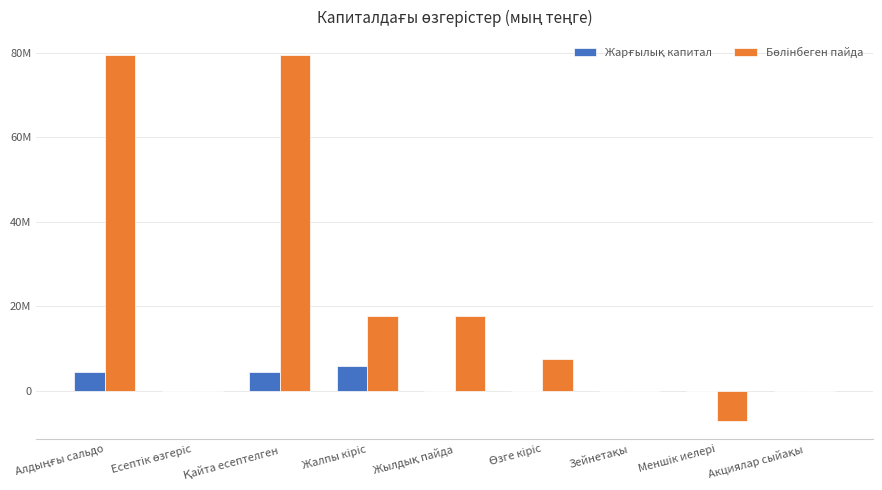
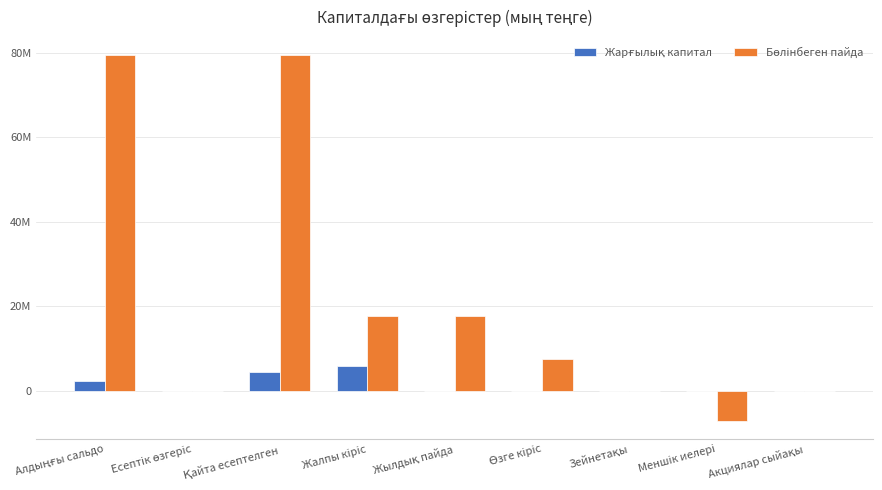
Жарғылық капитал, Алдыңғы сальдо: 4000000 -> 2000000
